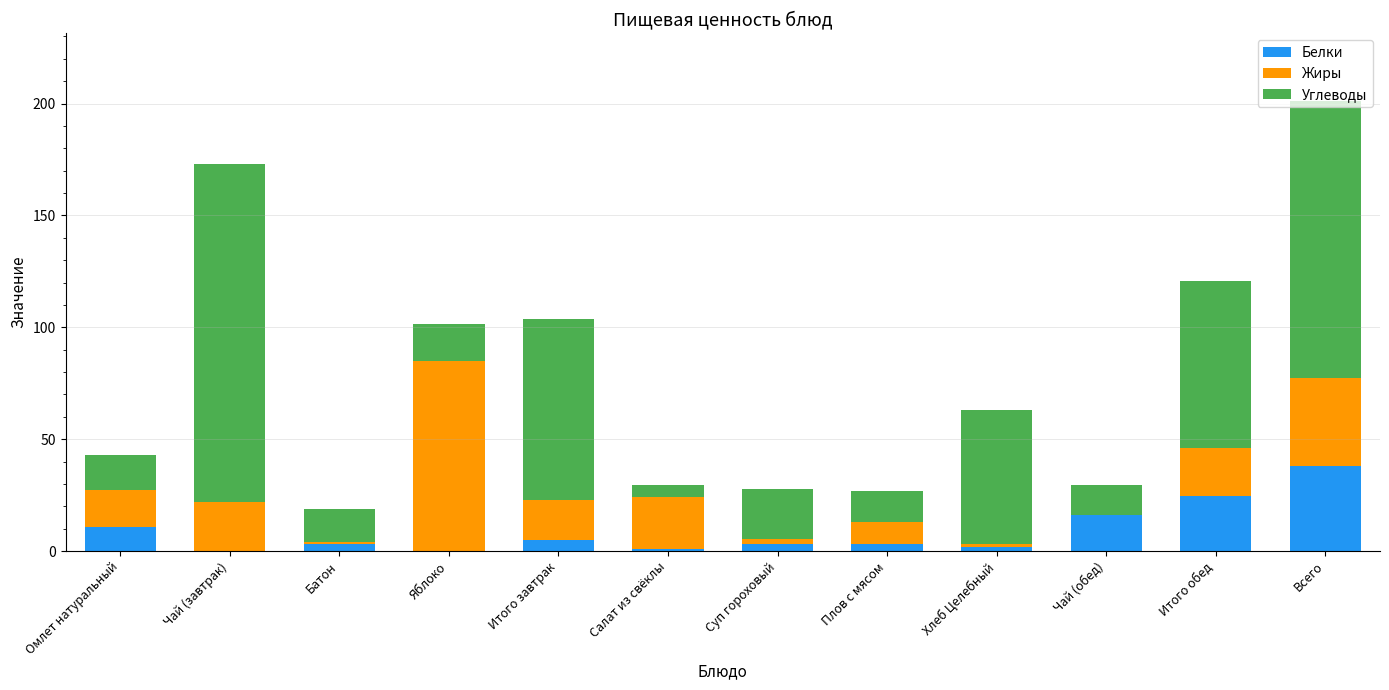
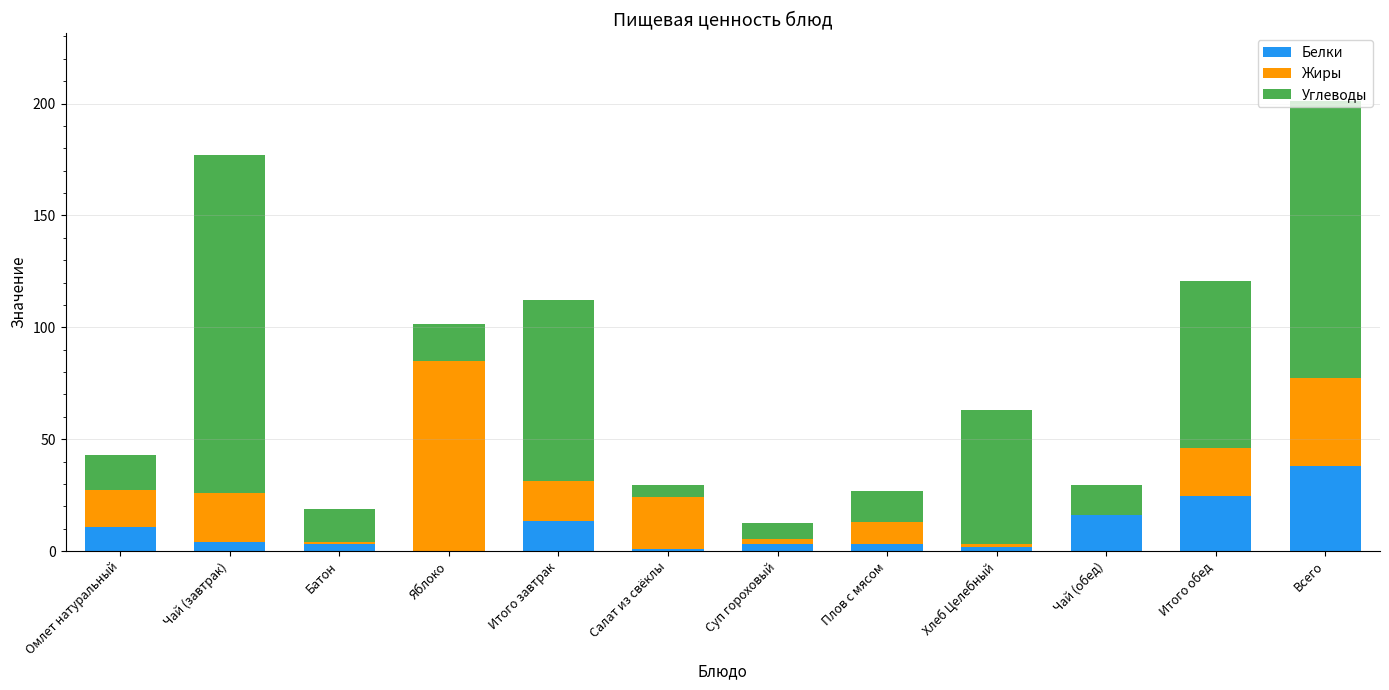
Белки, Чай (завтрак): 0 -> 4
Белки, Итого завтрак: 5 -> 14
Углеводы, Суп гороховый: 22 -> 7
